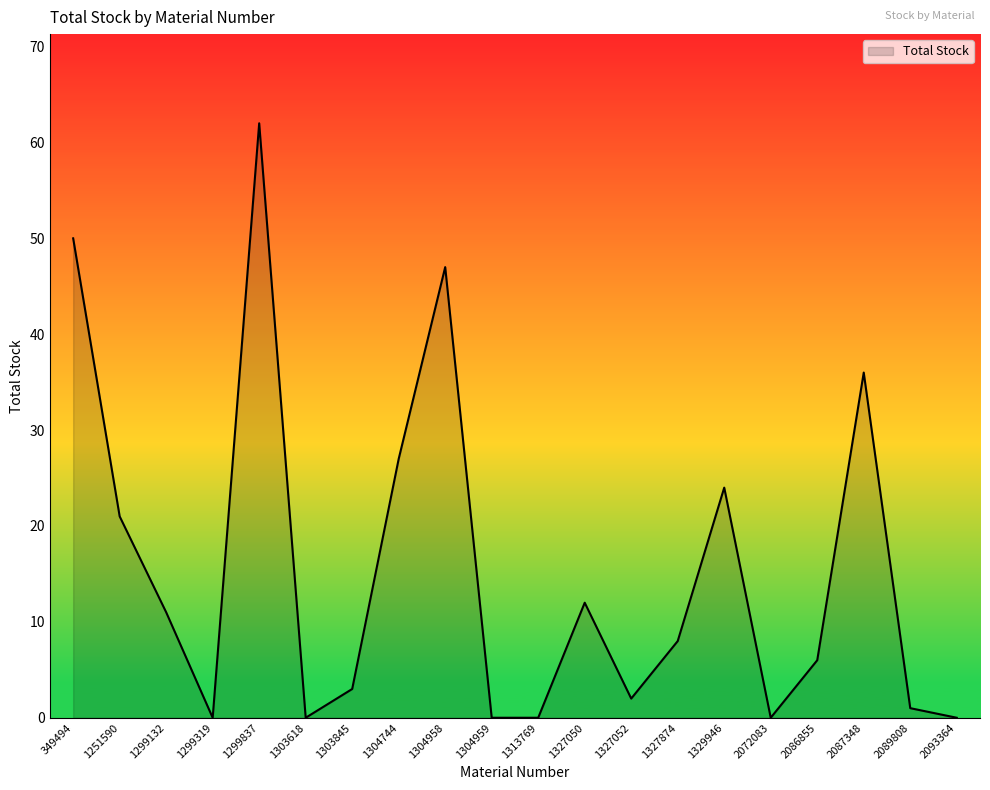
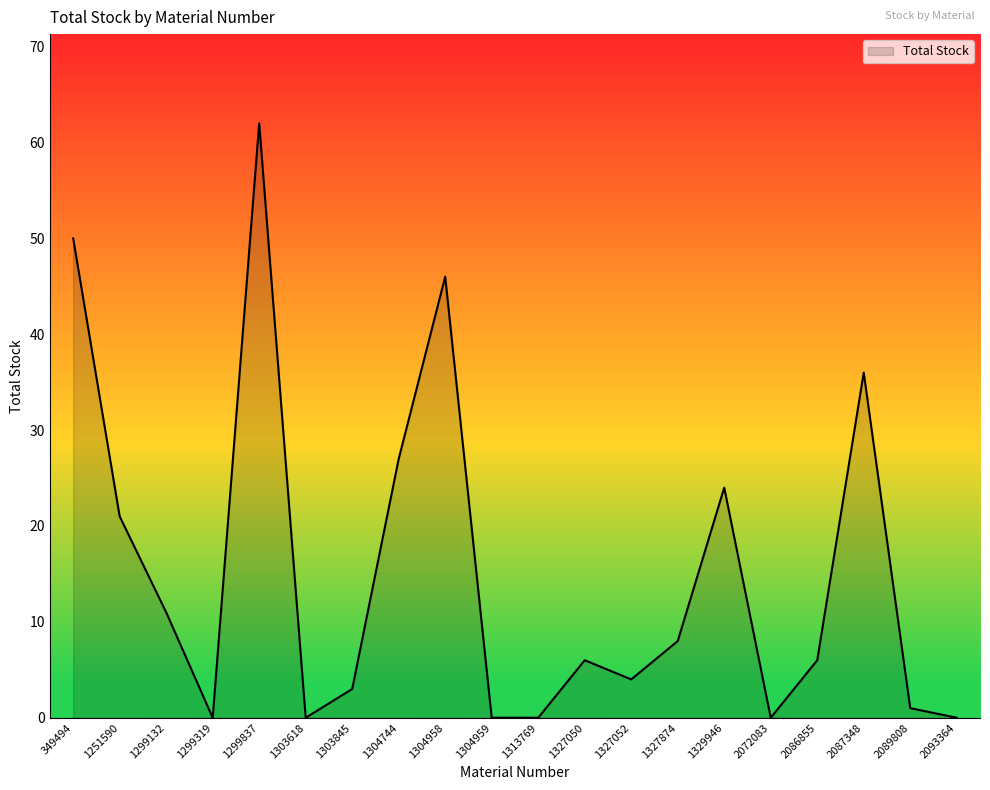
1304958: 47 -> 46
1327050: 12 -> 6
1327052: 2 -> 4
